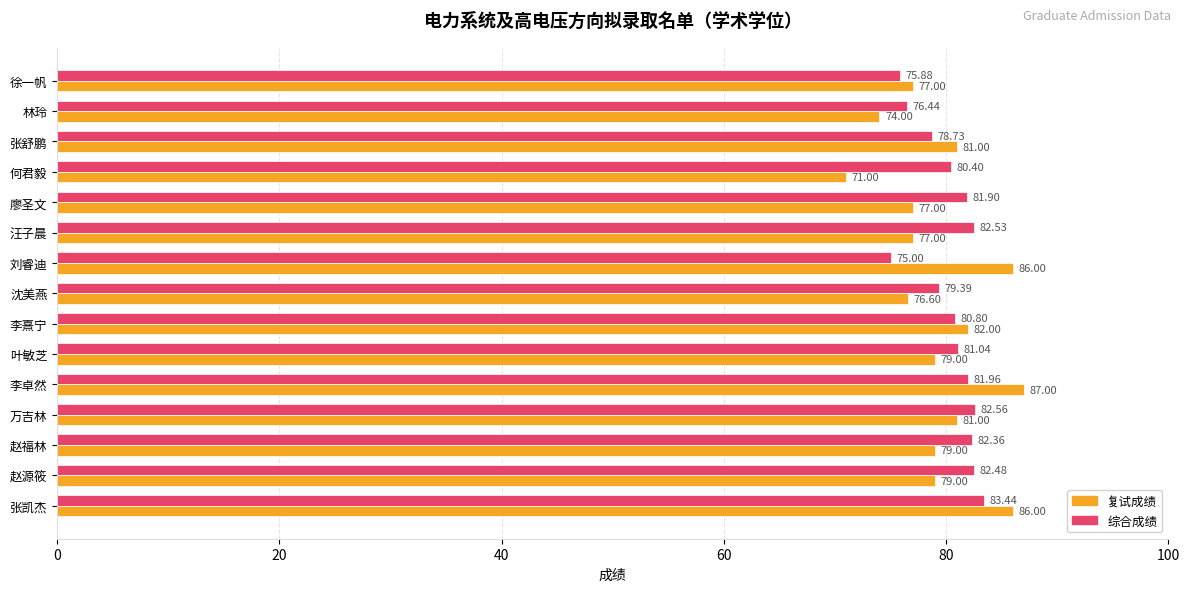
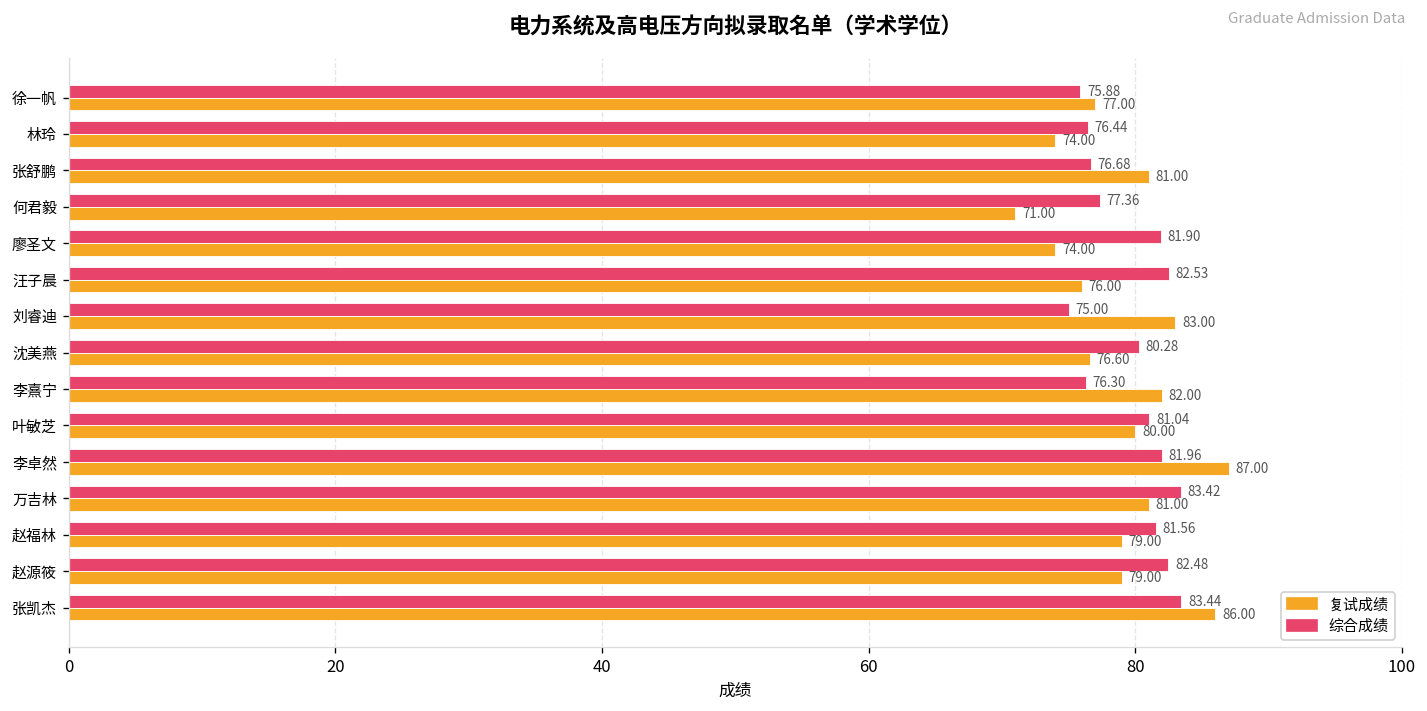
综合成绩, 张舒鹏: 78.73 -> 76.68
综合成绩, 何君毅: 80.40 -> 77.36
复试成绩, 廖圣文: 77.00 -> 74.00
复试成绩, 汪子晨: 77.00 -> 76.00
复试成绩, 刘睿迪: 86.00 -> 83.00
综合成绩, 沈美燕: 79.39 -> 80.28
综合成绩, 李熹宁: 80.80 -> 76.30
复试成绩, 叶敏芝: 79.00 -> 80.00
综合成绩, 万吉林: 82.56 -> 83.42
综合成绩, 赵福林: 82.36 -> 81.56
